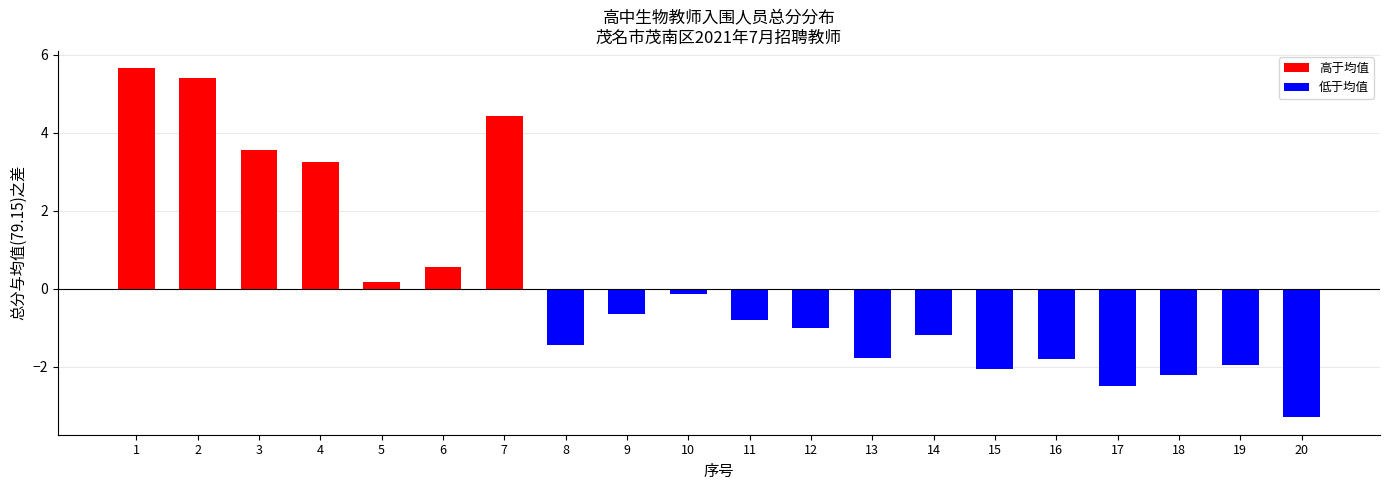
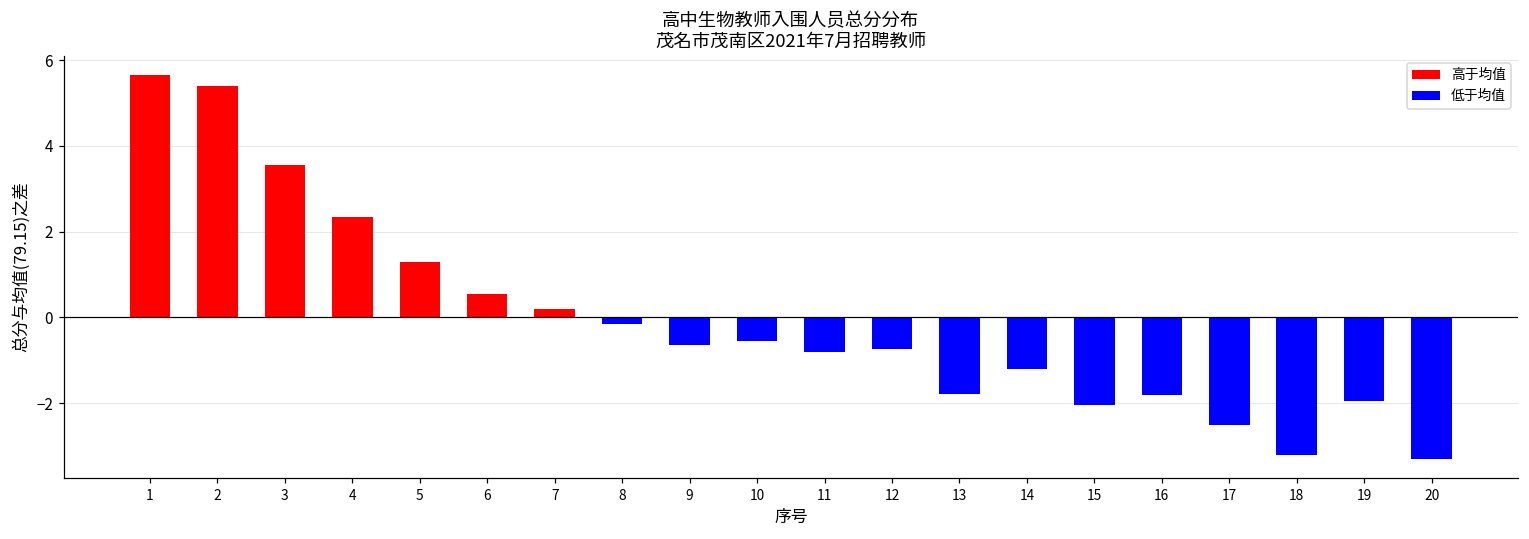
4: 3.3 -> 2.3
5: 0.2 -> 1.3
7: 4.4 -> 0.2
8: -1.5 -> -0.2
10: -0.2 -> -0.6
12: -1.0 -> -0.7
18: -2.2 -> -3.2
